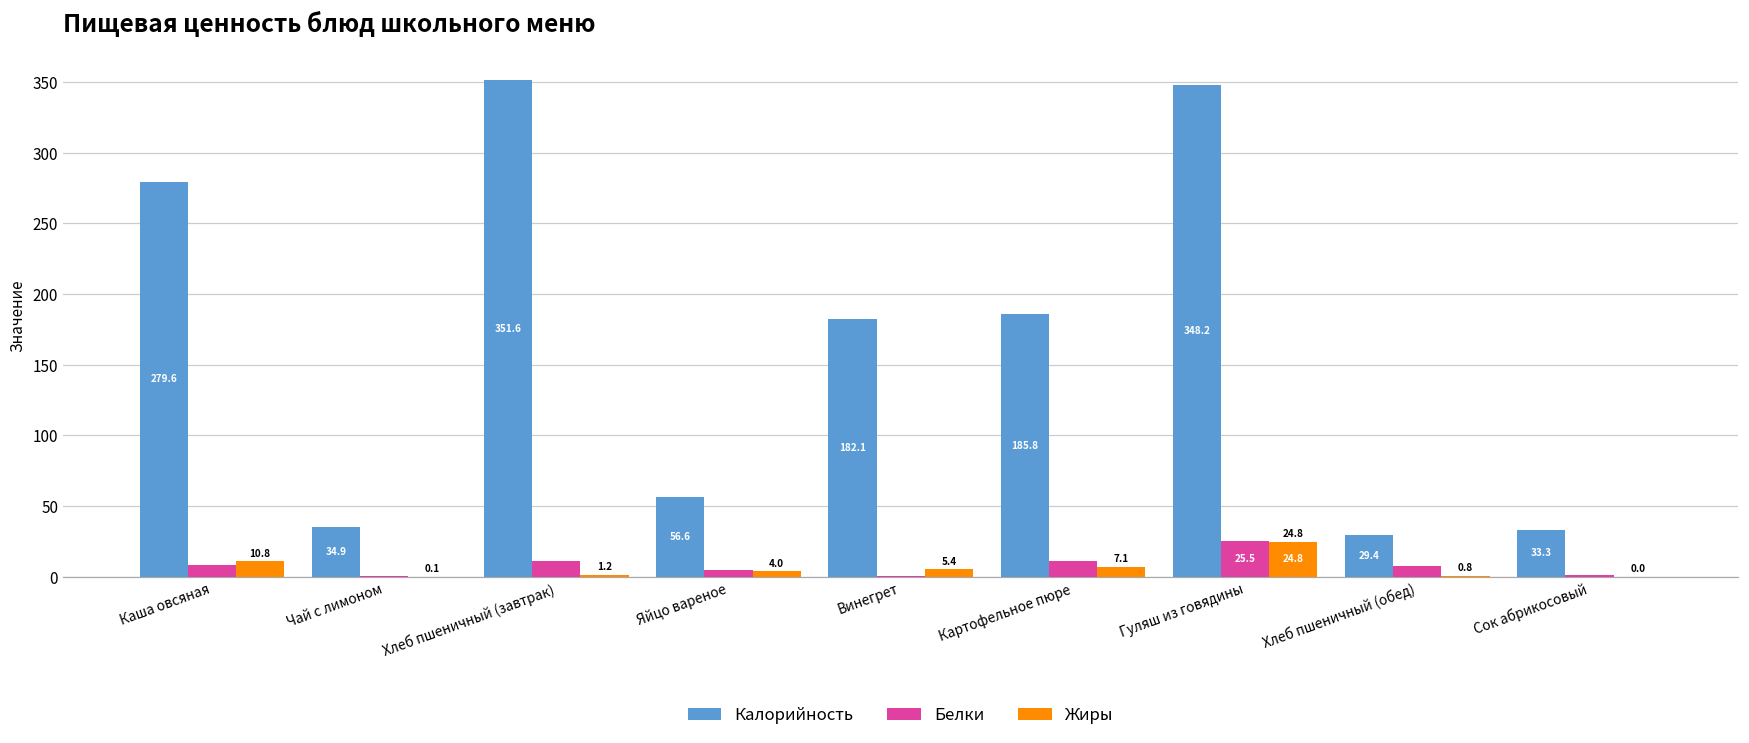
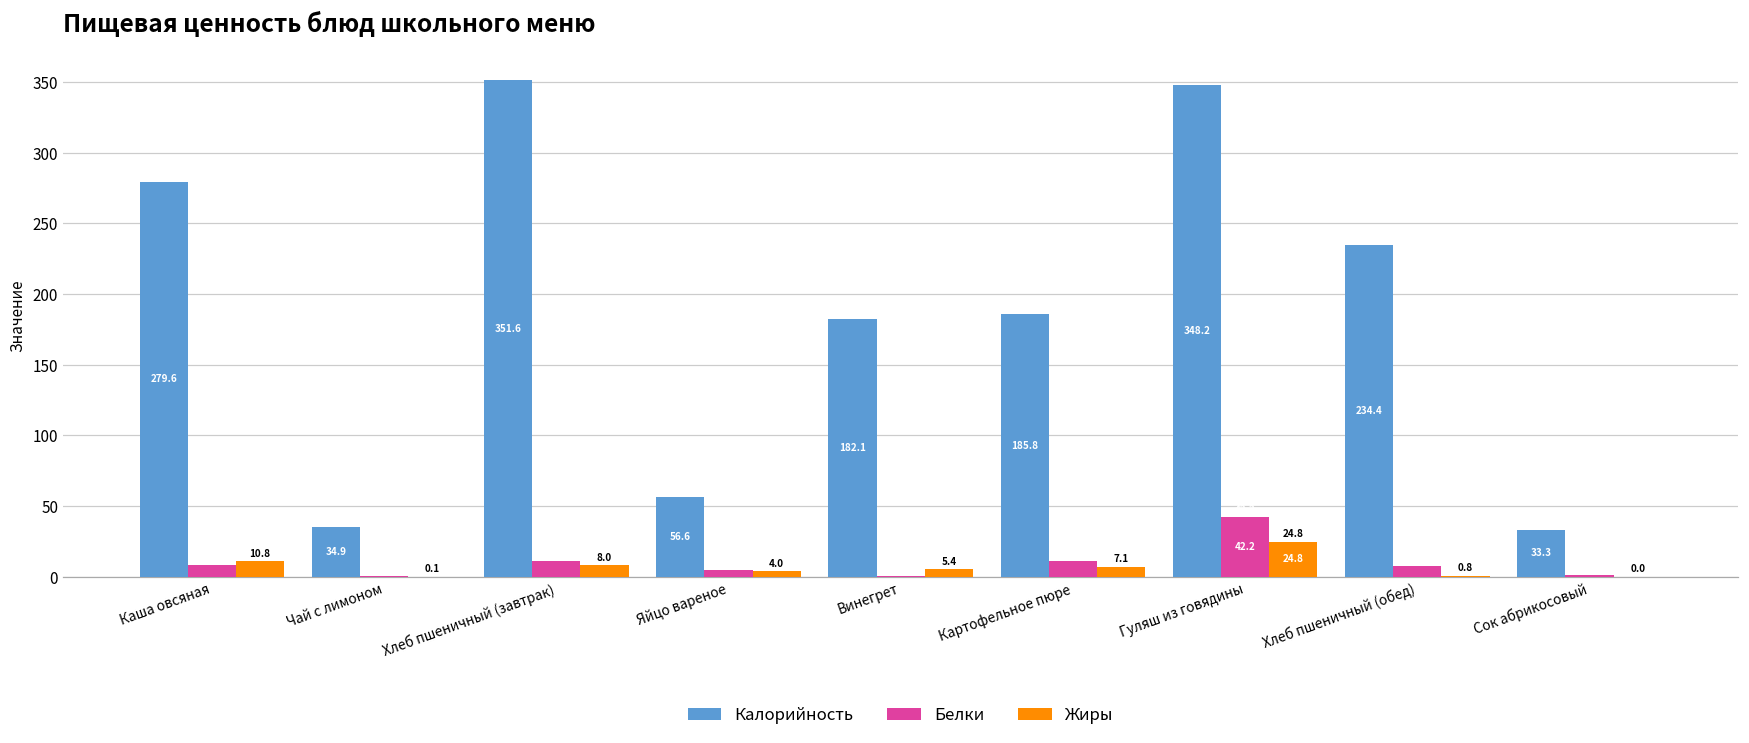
Жиры, Хлеб пшеничный (завтрак): 1.2 -> 8.0
Белки, Гуляш из говядины: 25.5 -> 42.2
Калорийность, Хлеб пшеничный (обед): 29.4 -> 234.4
